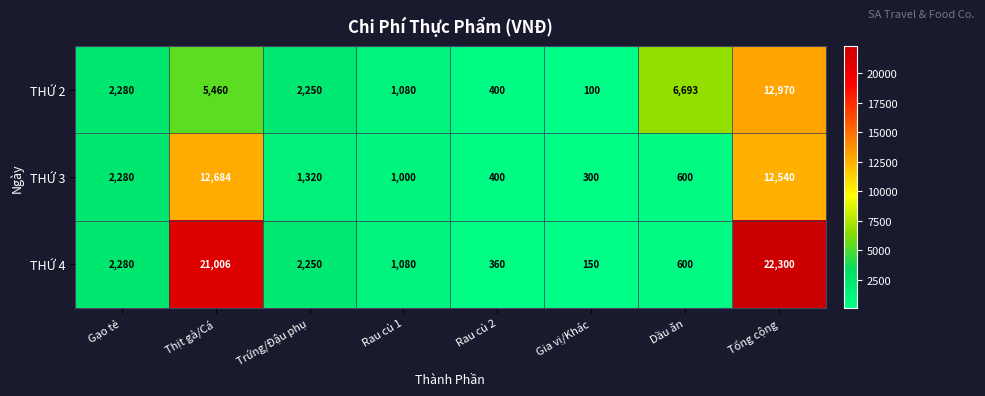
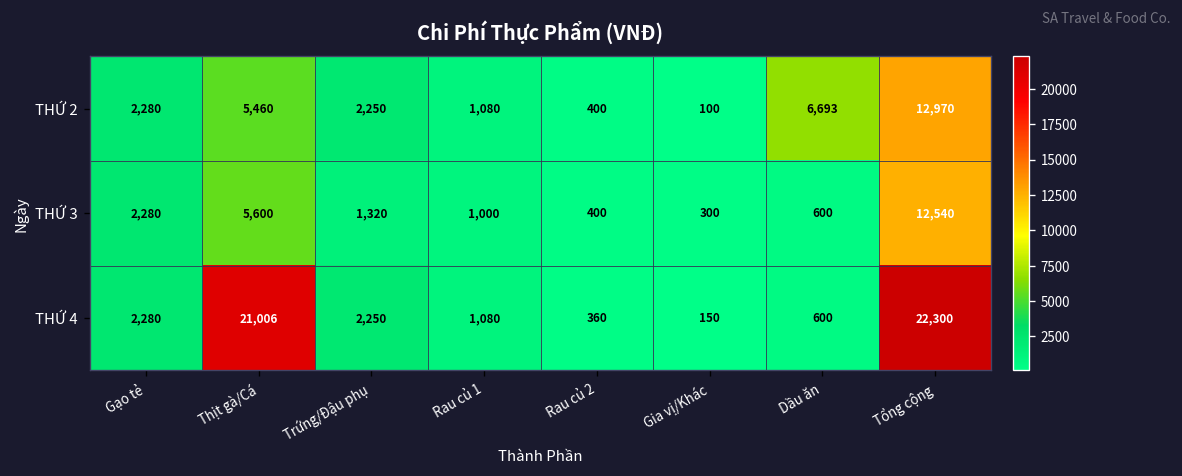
THỨ 3, Thịt gà/Cá: 12,684 -> 5,600
